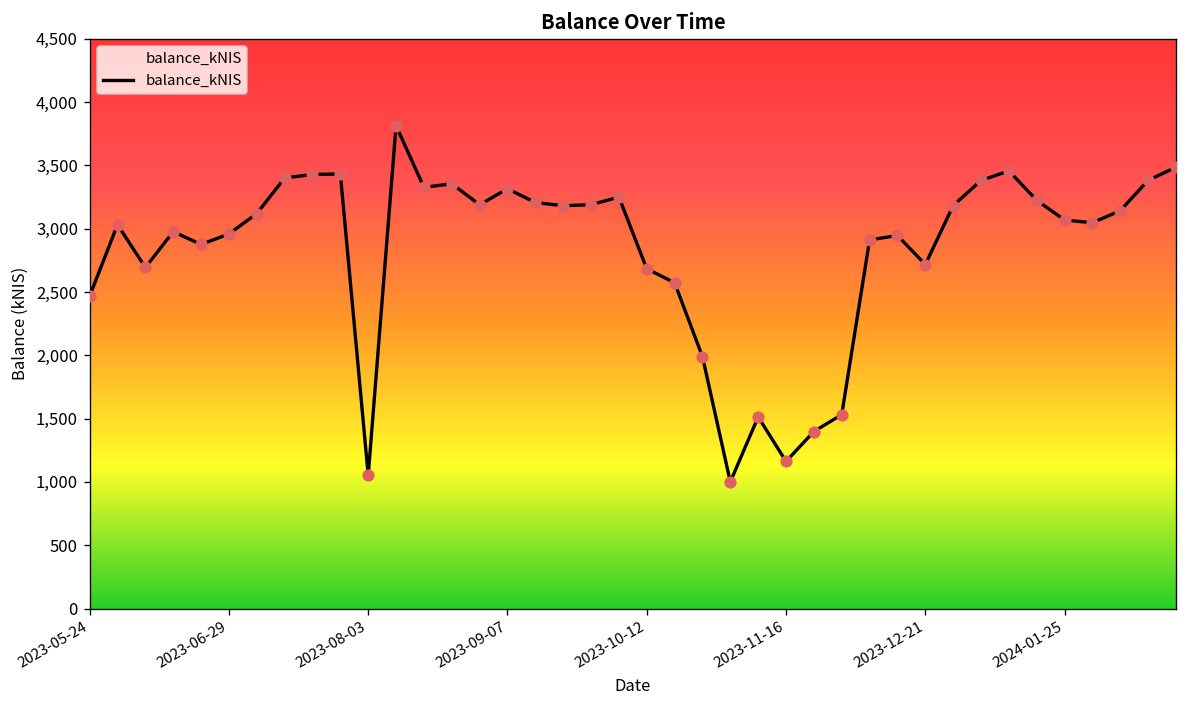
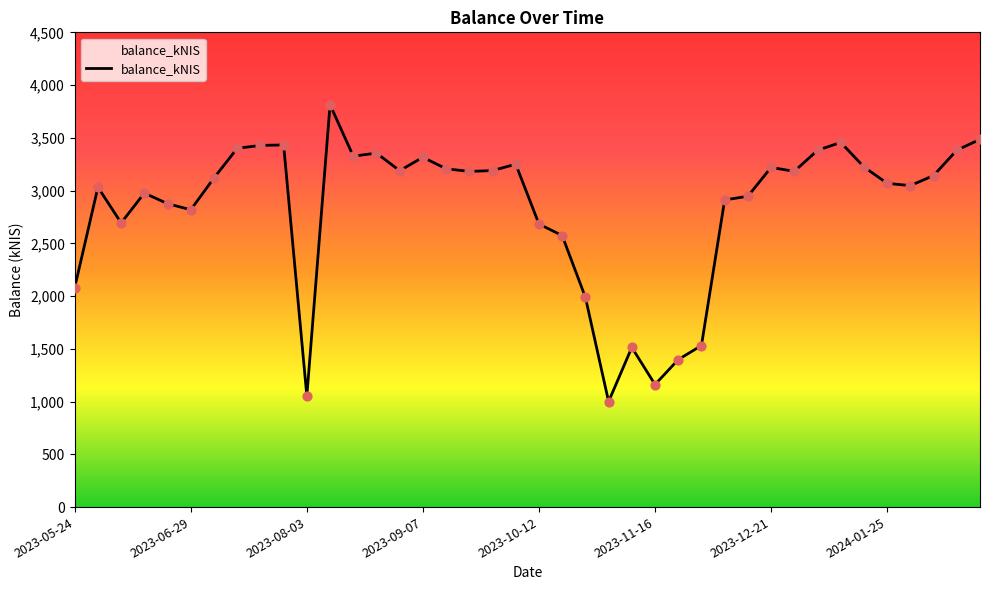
2023-05-24: 2,470 -> 2,080
2023-06-29: 2,960 -> 2,820
2023-12-21: 2,720 -> 3,220
